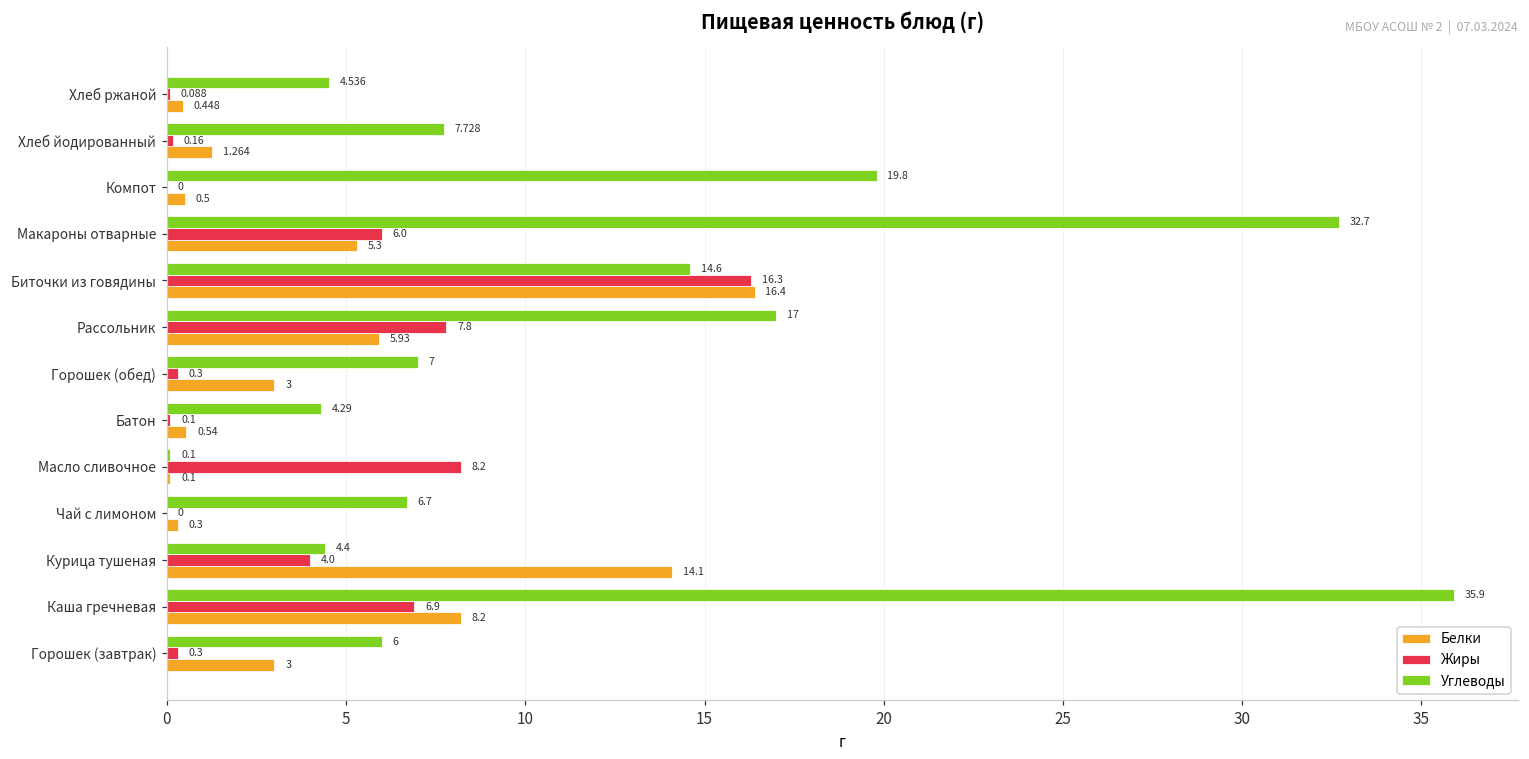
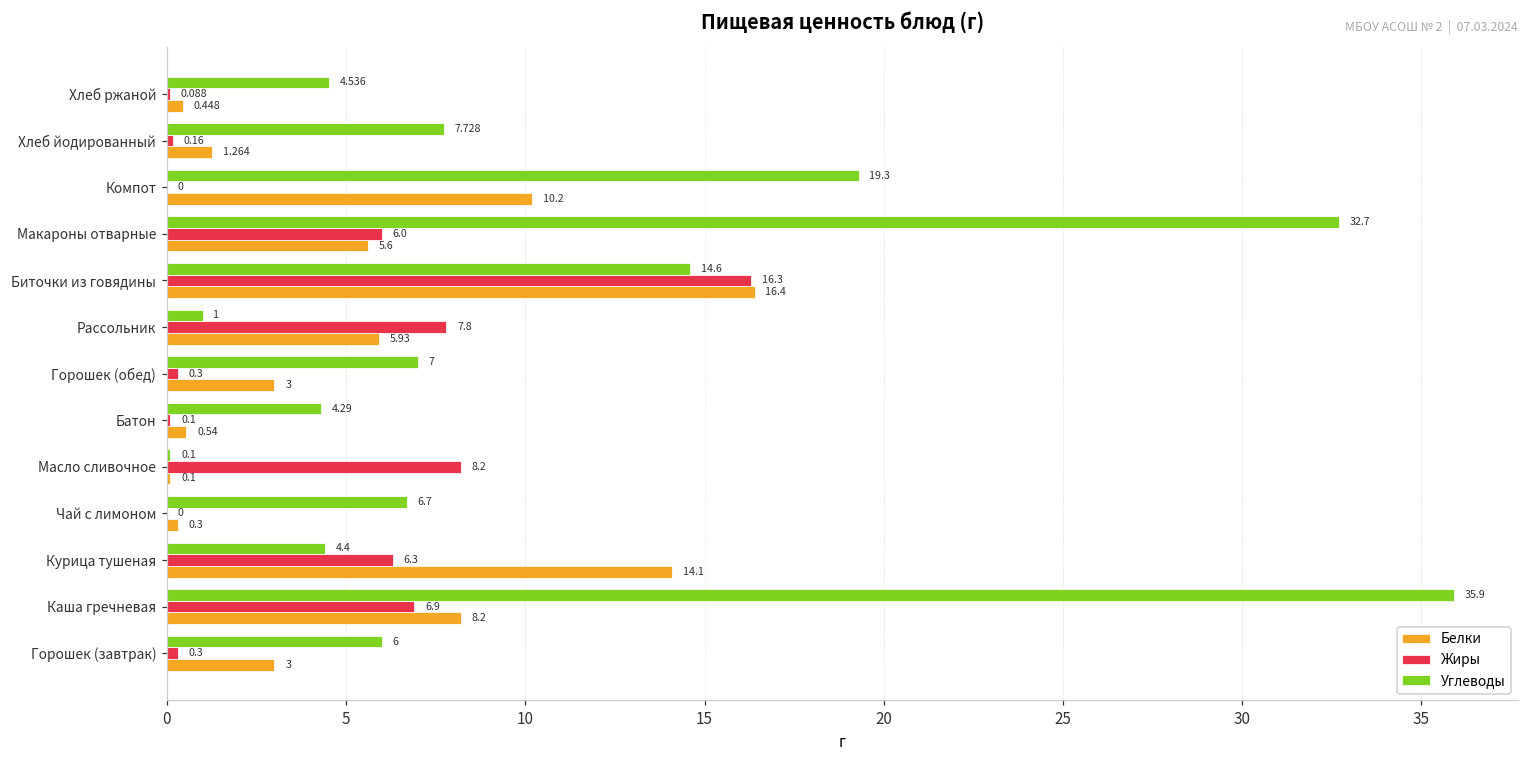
Углеводы, Компот: 19.8 -> 19.3
Белки, Компот: 0.5 -> 10.2
Белки, Макароны отварные: 5.3 -> 5.6
Углеводы, Рассольник: 17 -> 1
Жиры, Курица тушеная: 4.0 -> 6.3
